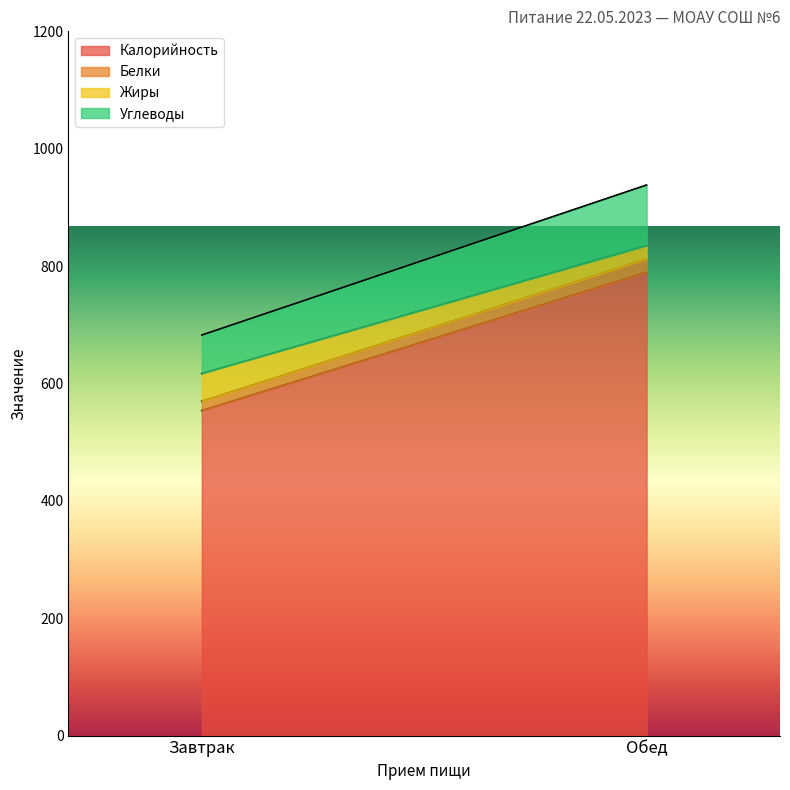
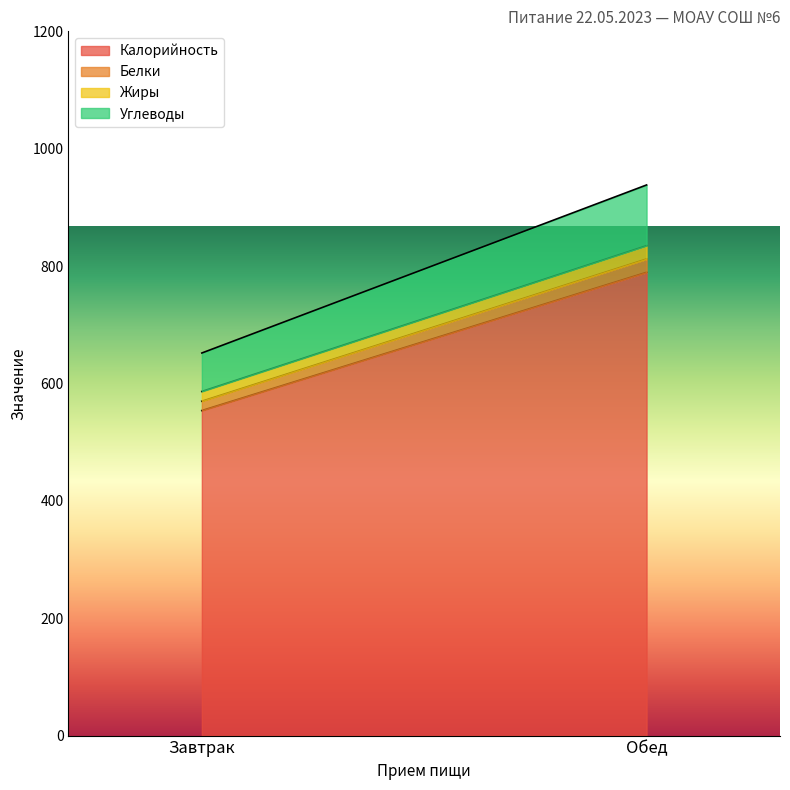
Жиры, Завтрак: 50 -> 20
